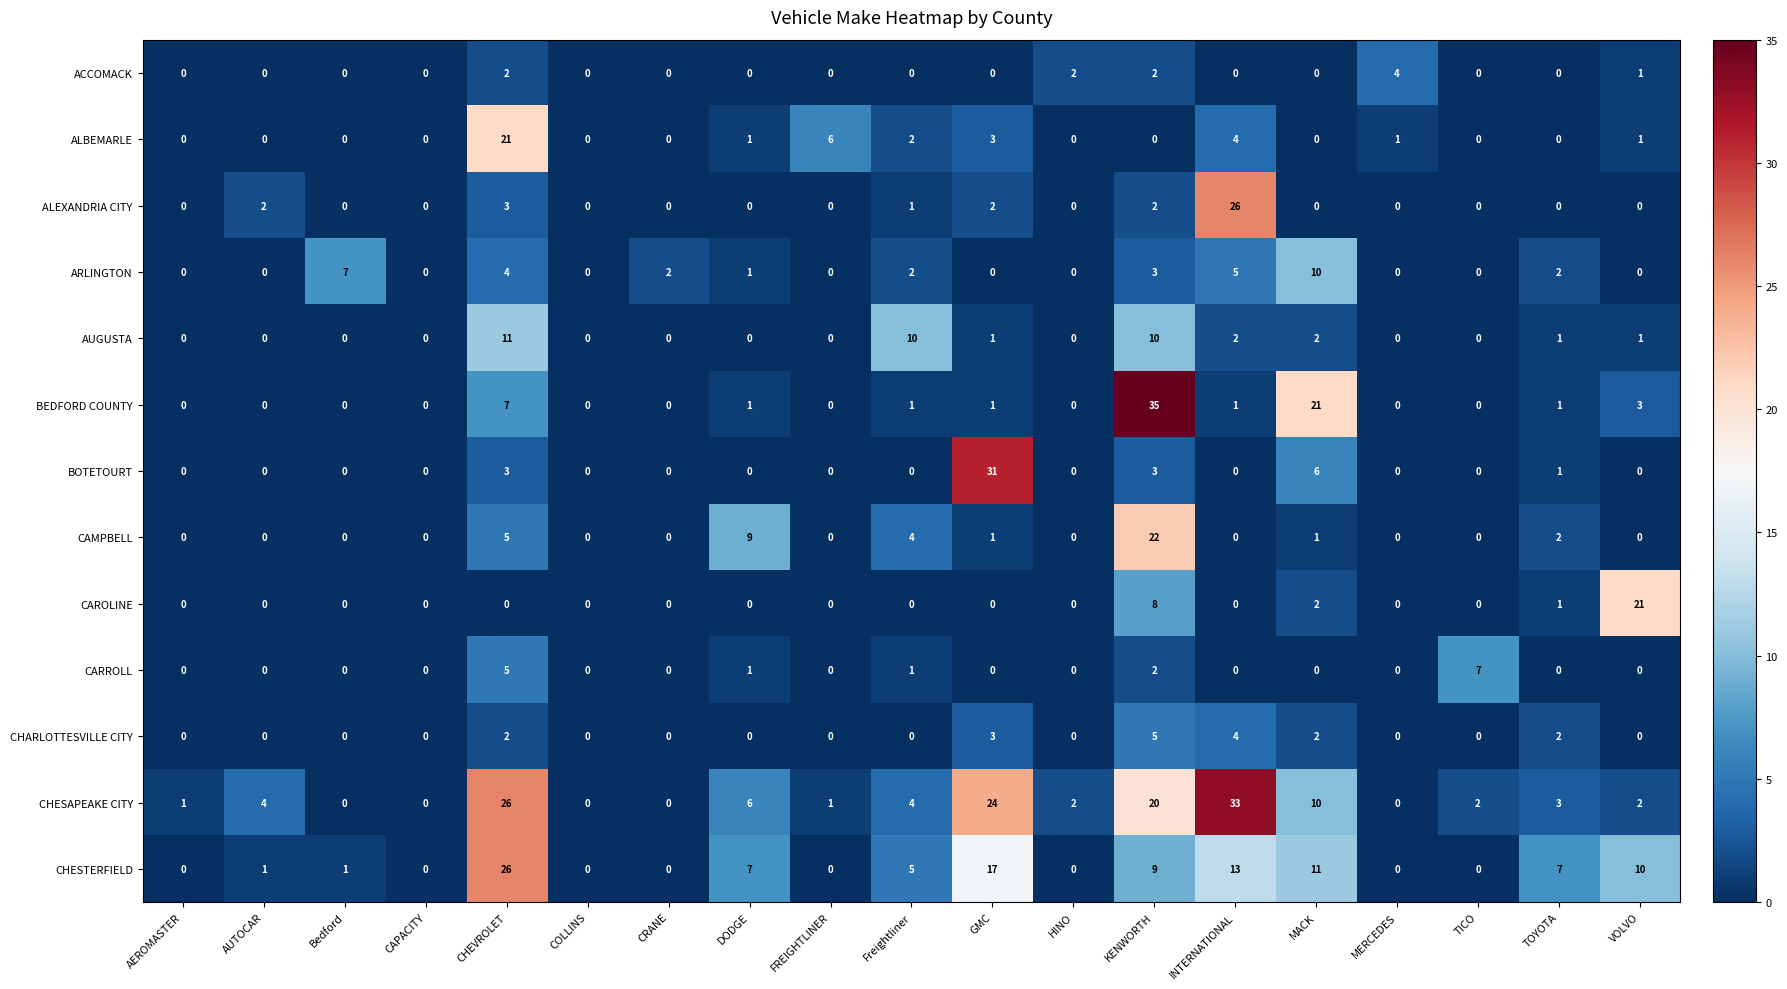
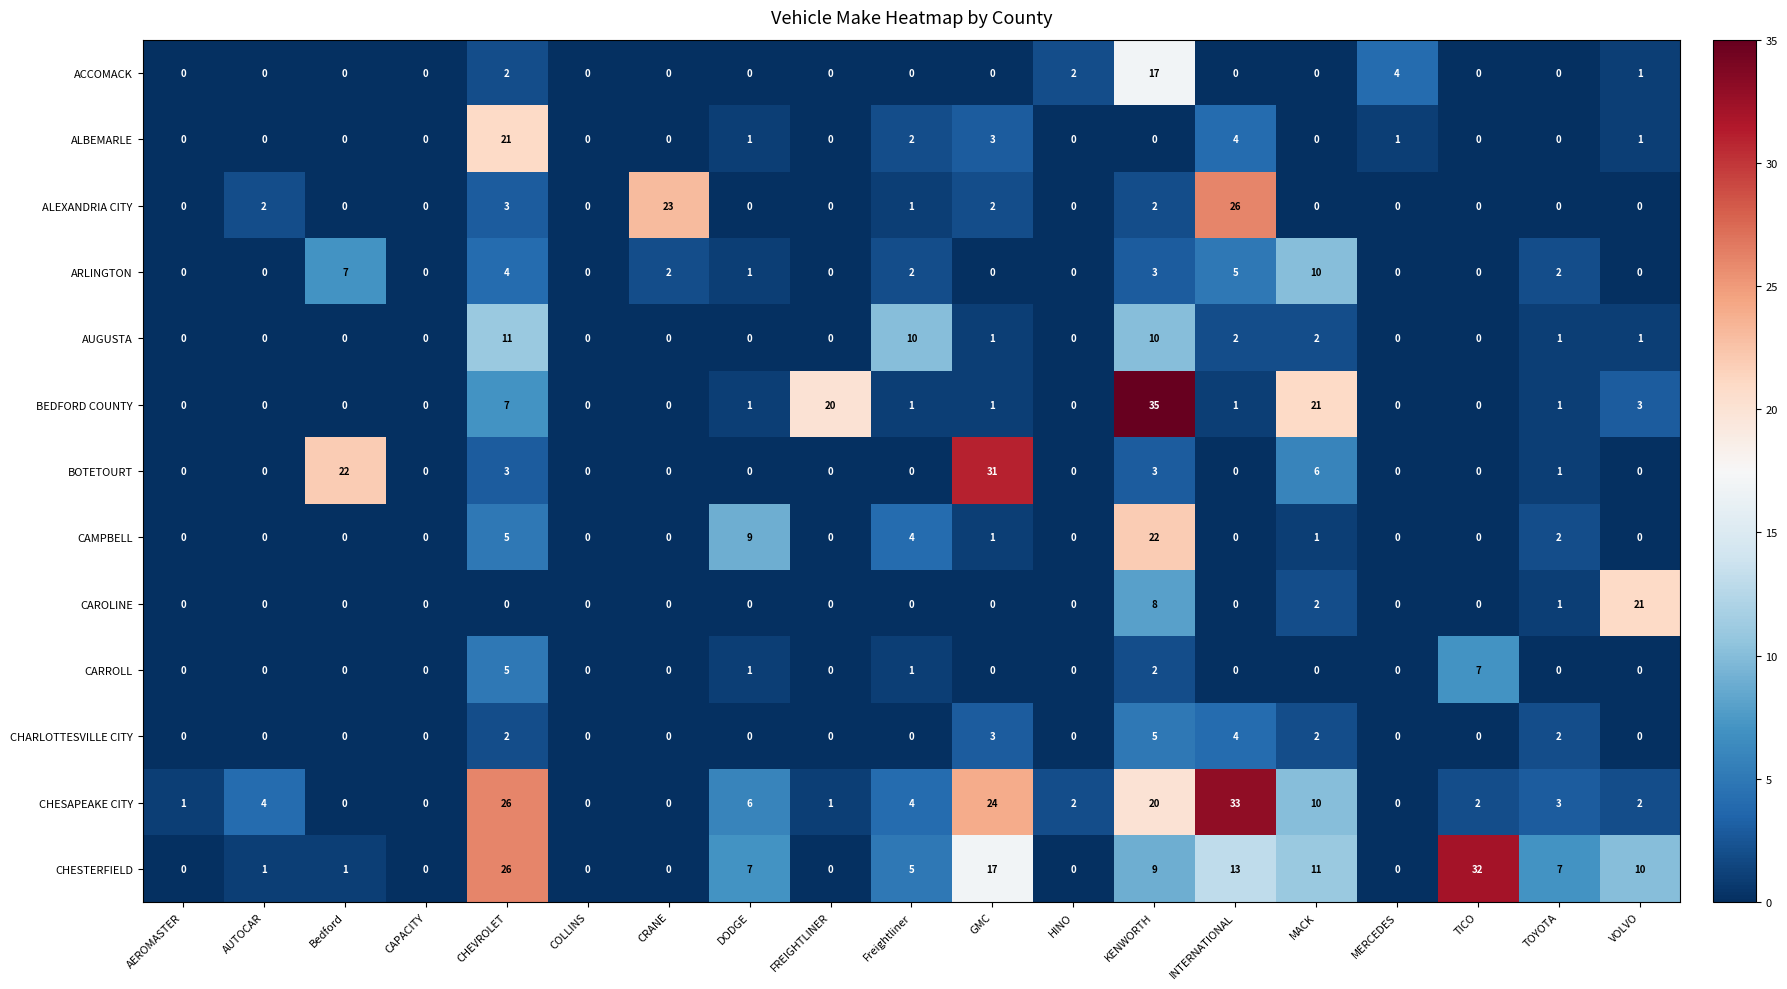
ACCOMACK, KENWORTH: 2 -> 17
ALBEMARLE, FREIGHTLINER: 6 -> 0
ALEXANDRIA CITY, CRANE: 0 -> 23
BEDFORD COUNTY, FREIGHTLINER: 0 -> 20
BOTETOURT, Bedford: 0 -> 22
CHESTERFIELD, TICO: 0 -> 32
